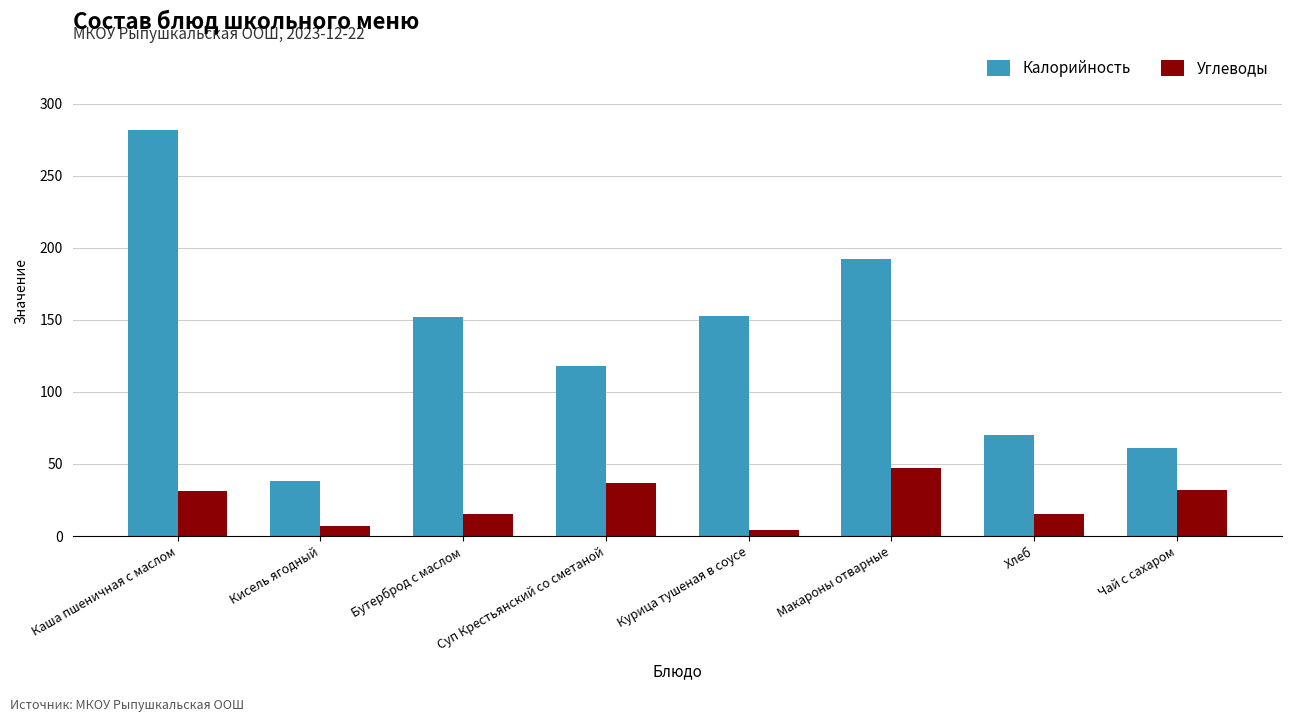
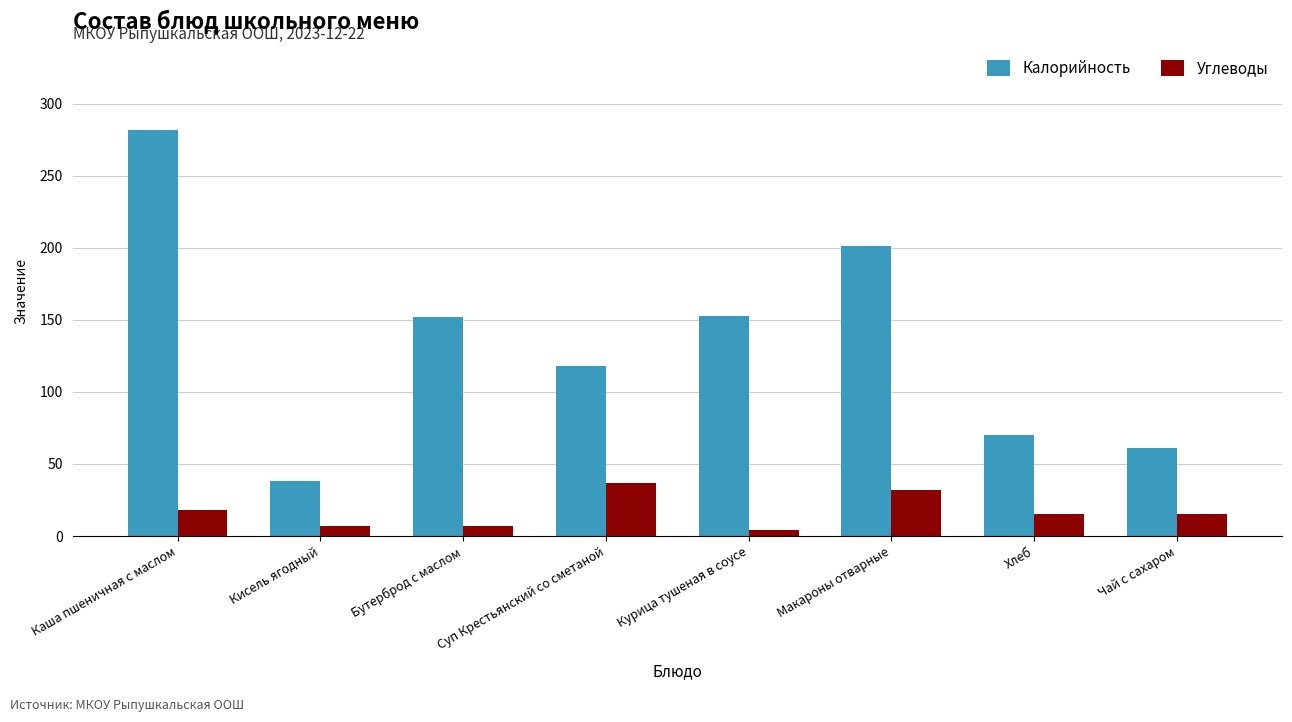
Углеводы, Каша пшеничная с маслом: 31 -> 18
Углеводы, Бутерброд с маслом: 15 -> 7
Калорийность, Макароны отварные: 192 -> 201
Углеводы, Макароны отварные: 47 -> 32
Углеводы, Чай с сахаром: 32 -> 15
